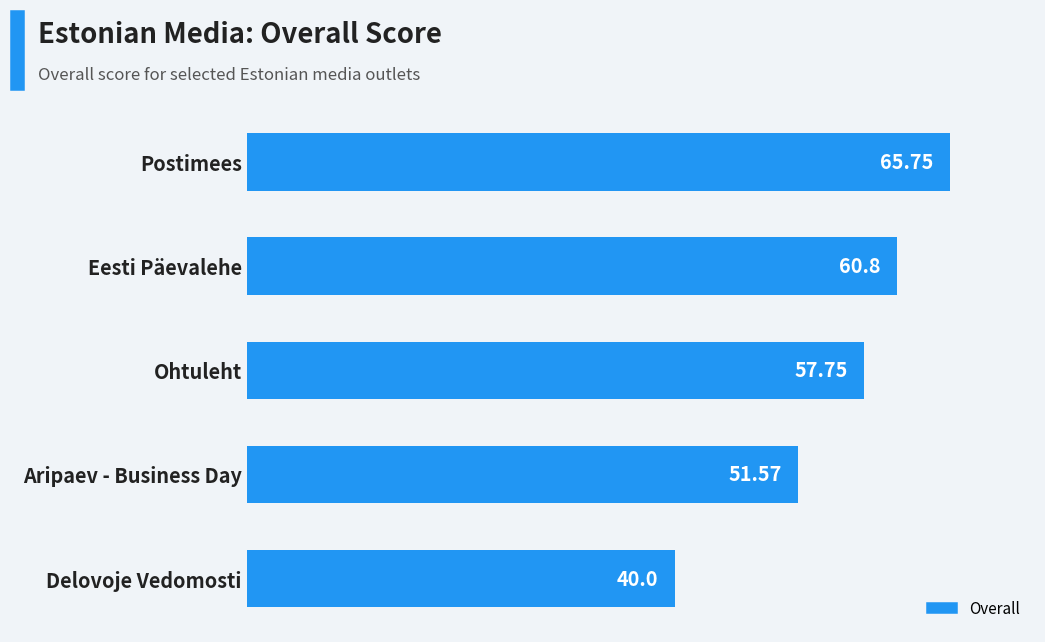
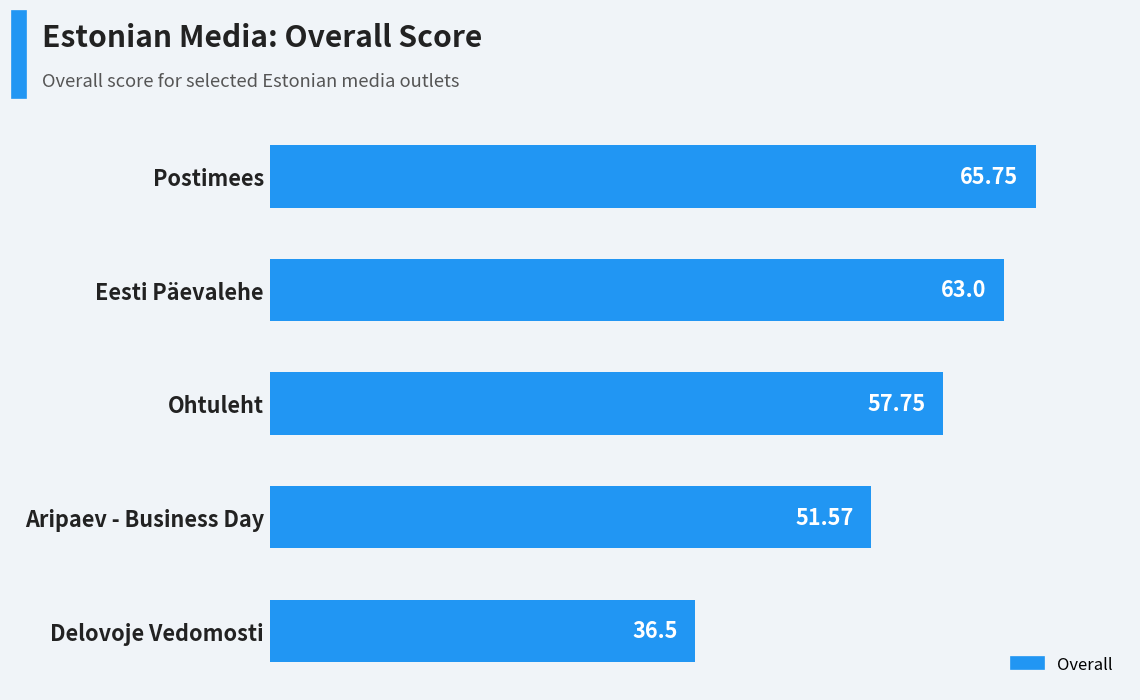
Eesti Päevalehe: 60.8 -> 63.0
Delovoje Vedomosti: 40.0 -> 36.5
